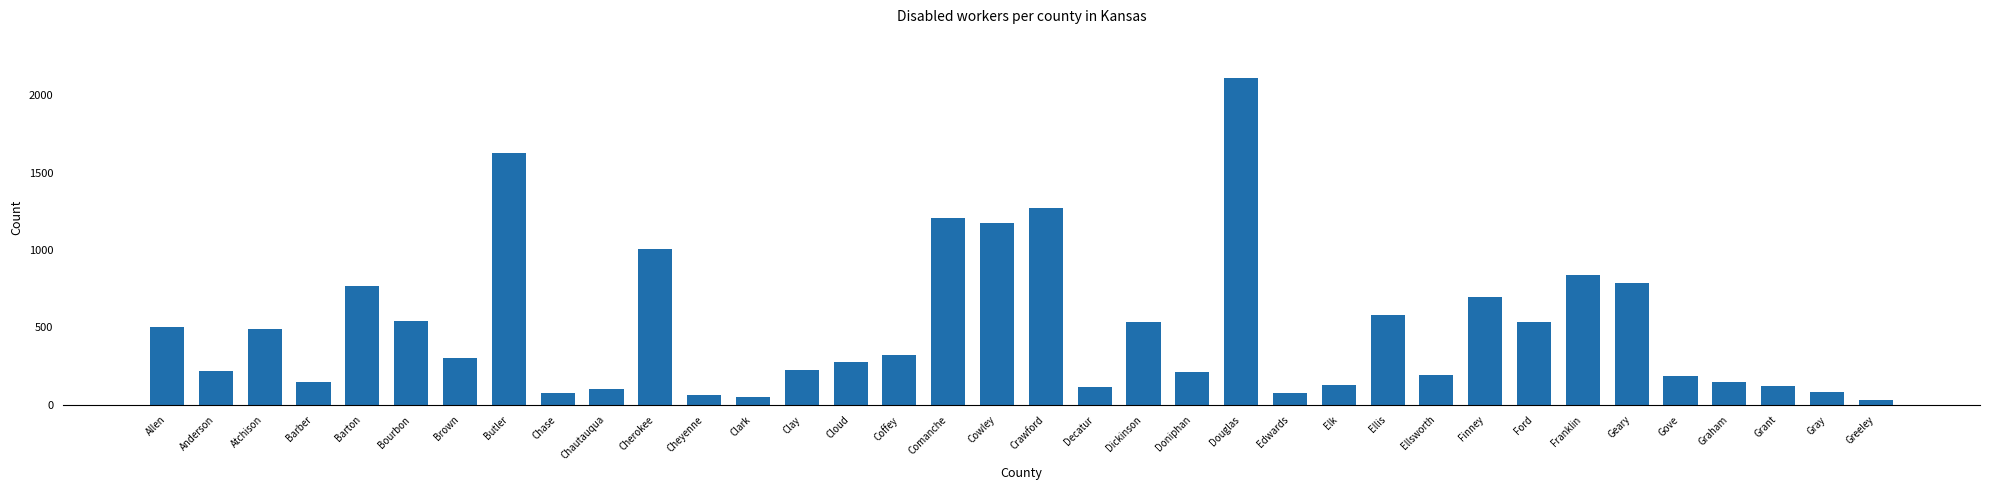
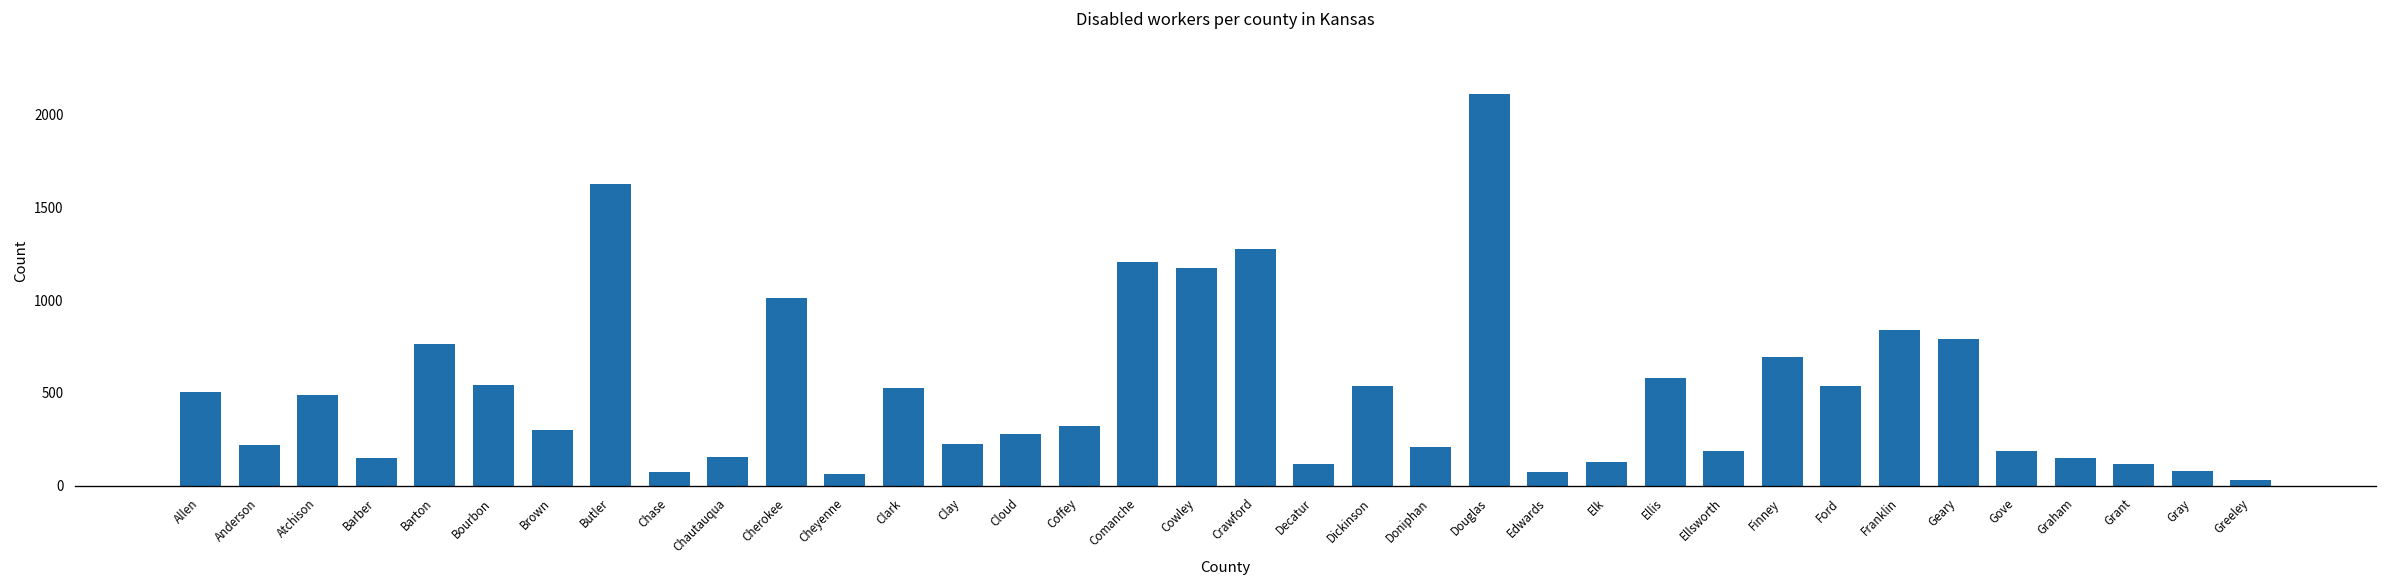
Chautauqua: 100 -> 160
Clark: 50 -> 530
